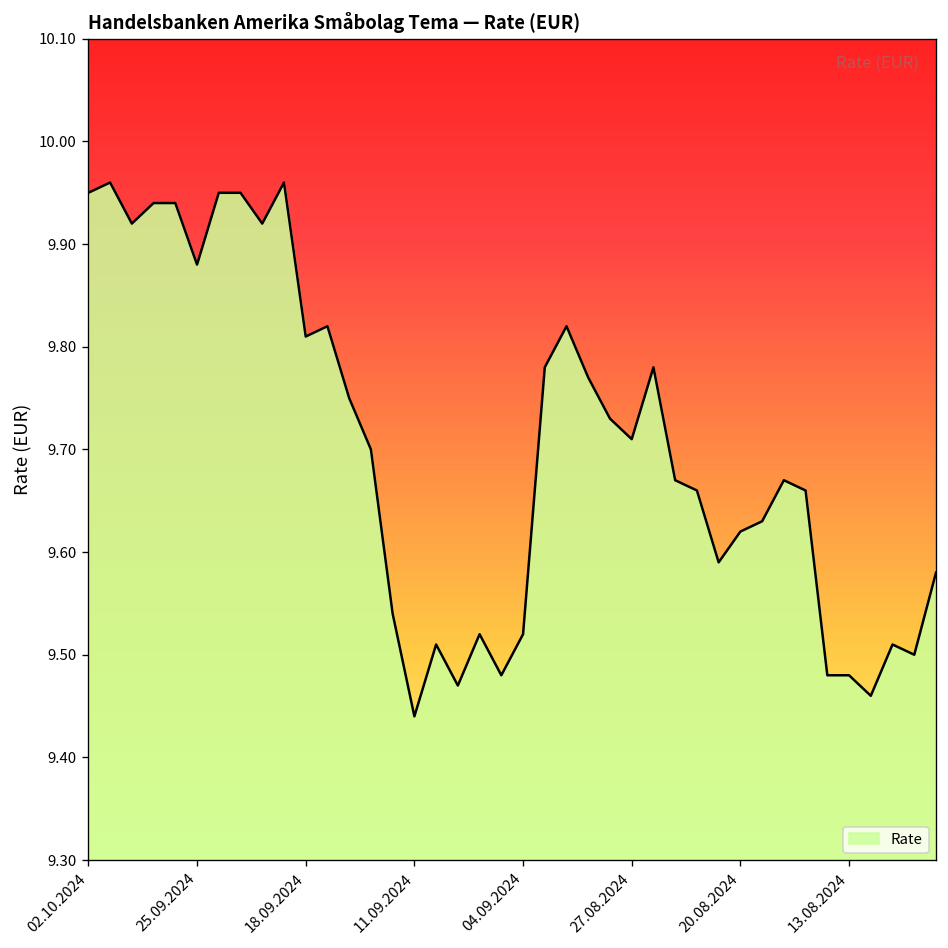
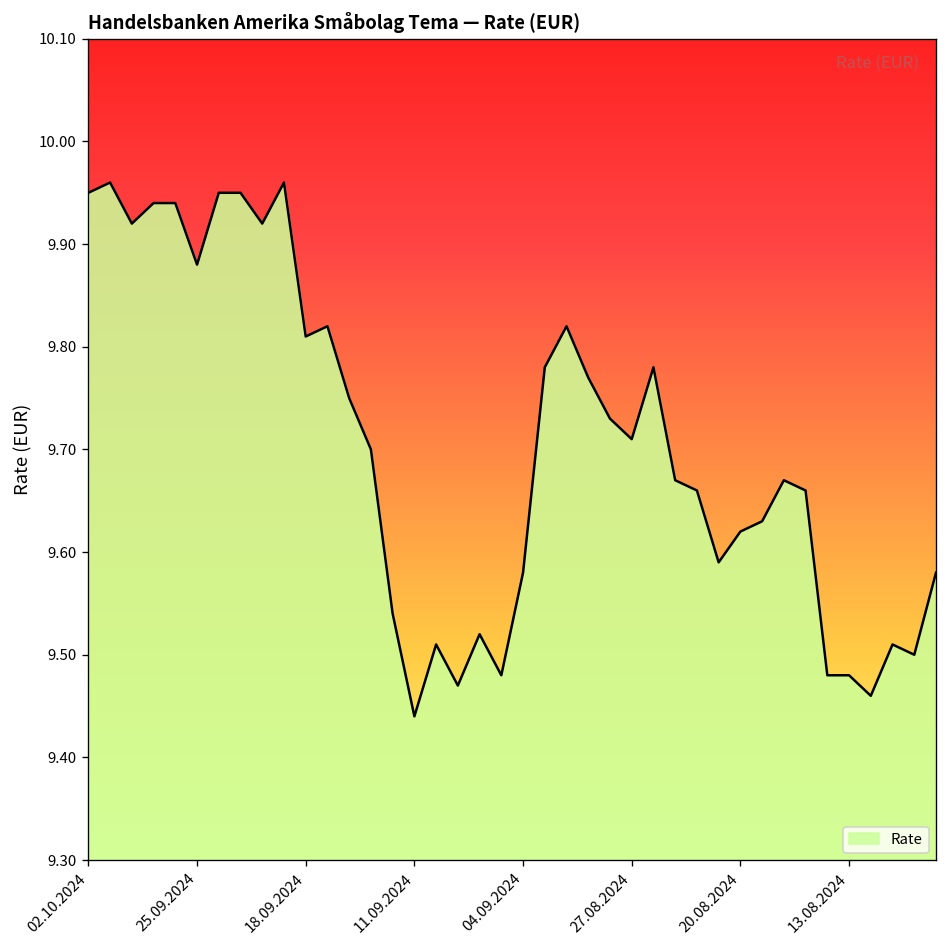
04.09.2024: 9.52 -> 9.58
